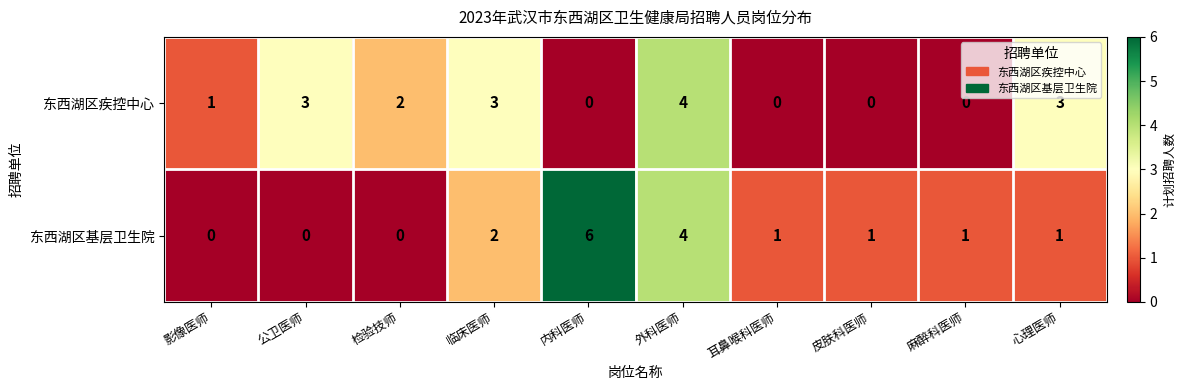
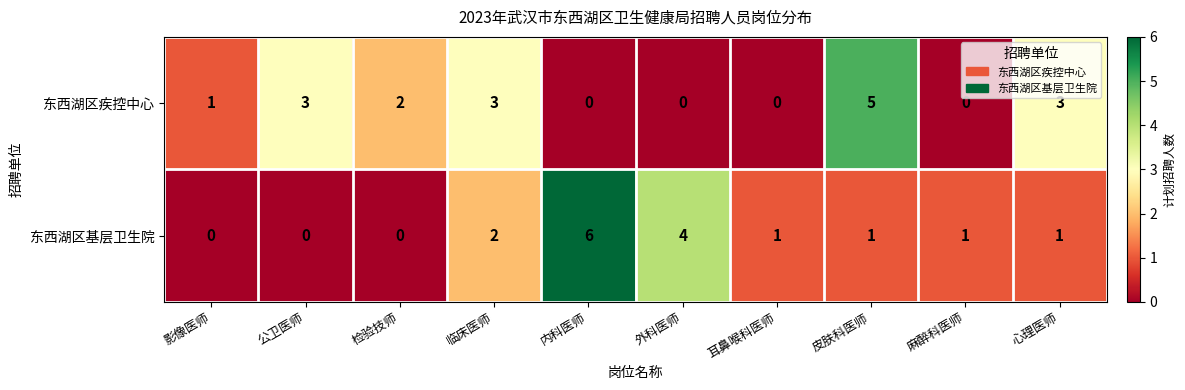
东西湖区疾控中心, 外科医师: 4 -> 0
东西湖区疾控中心, 皮肤科医师: 0 -> 5
